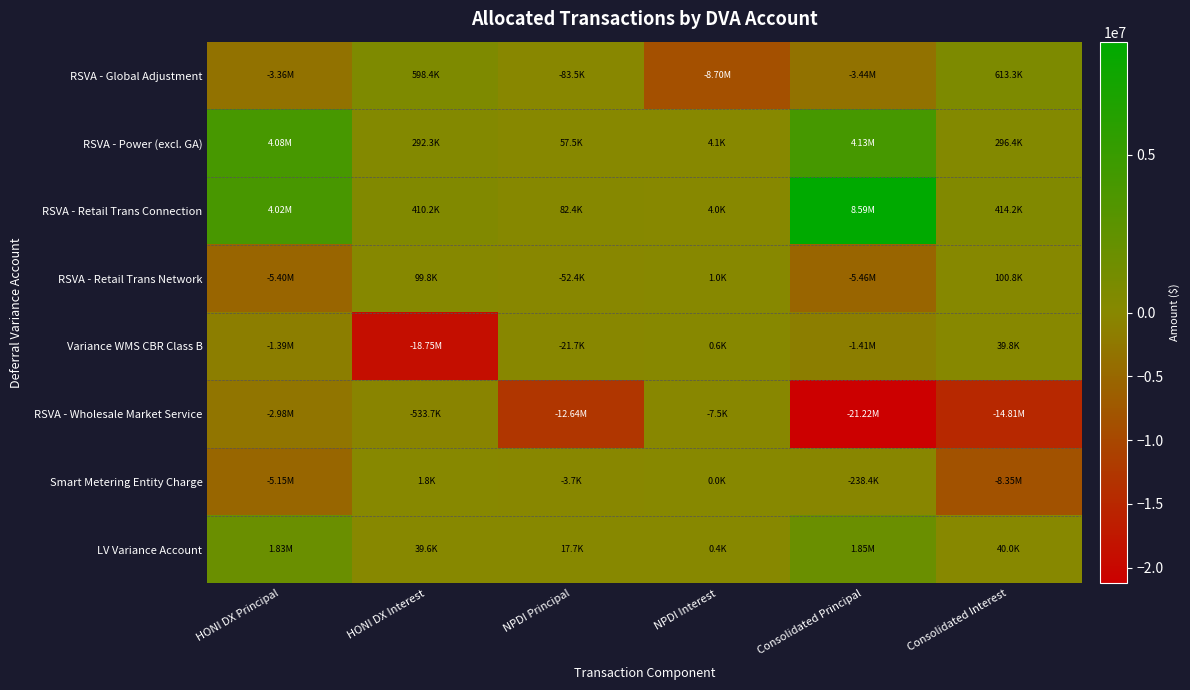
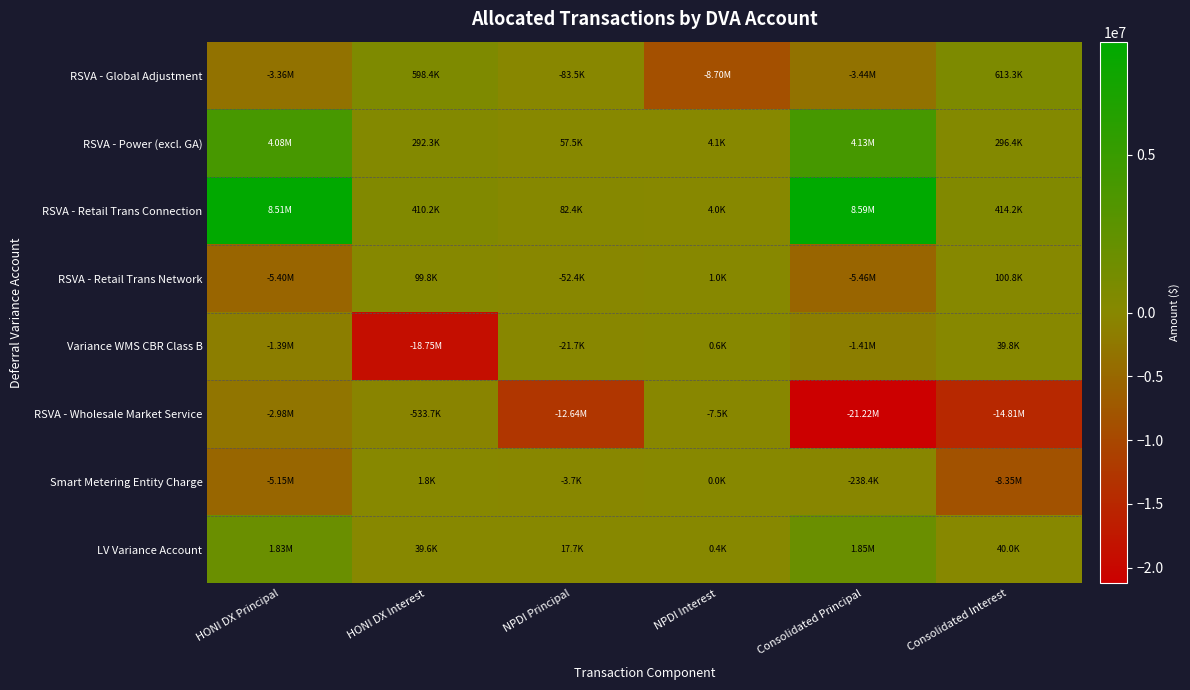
RSVA - Retail Trans Connection, HONI DX Principal: 4.02M -> 8.51M
